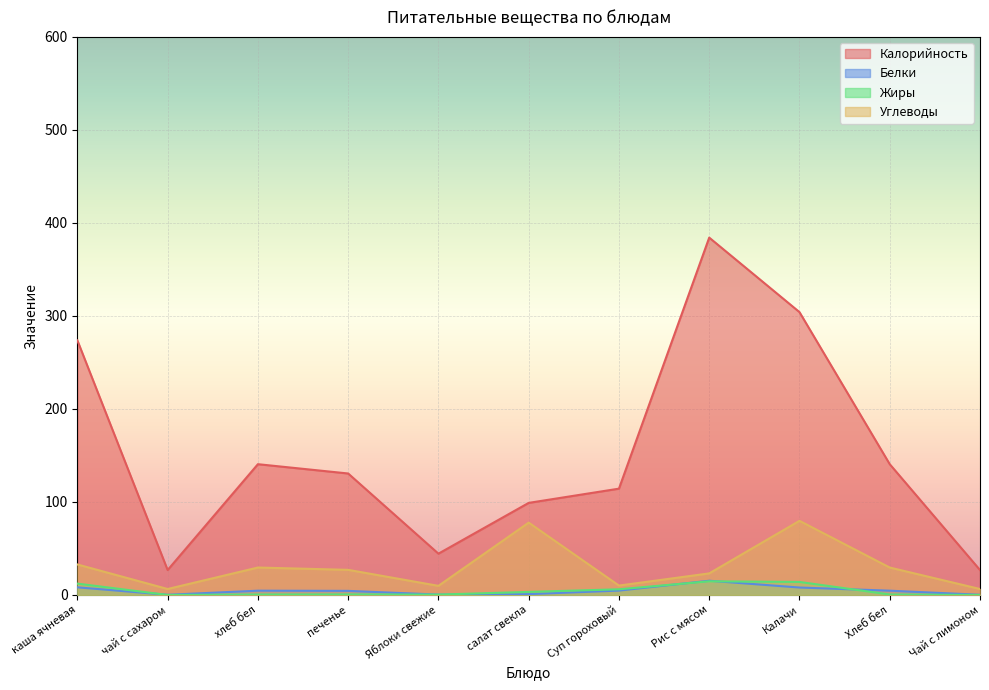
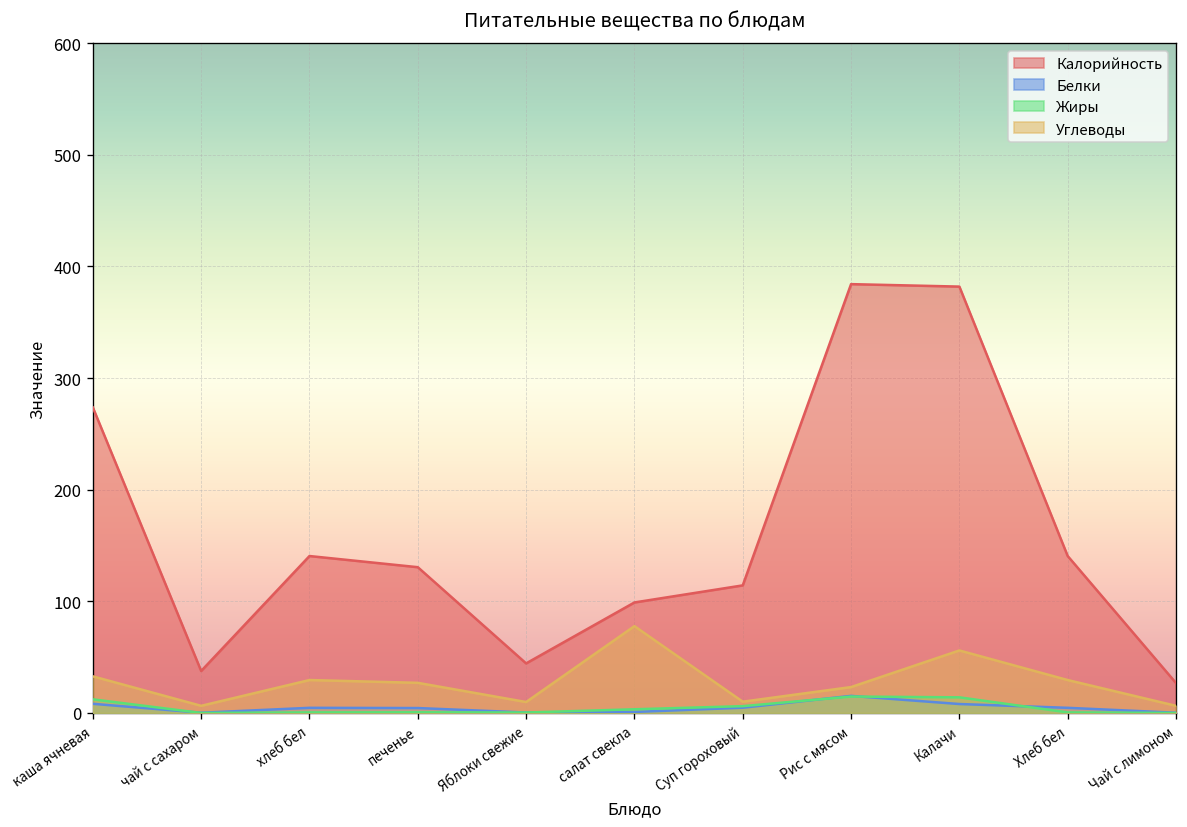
Калорийность, чай с сахаром: 30 -> 40
Калорийность, Калачи: 300 -> 380
Углеводы, Калачи: 80 -> 60
